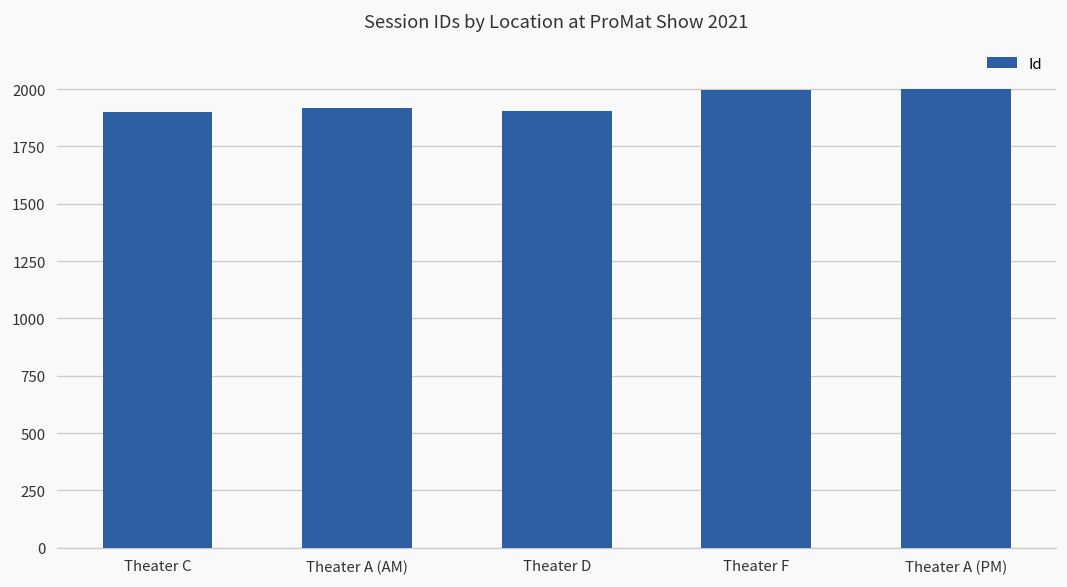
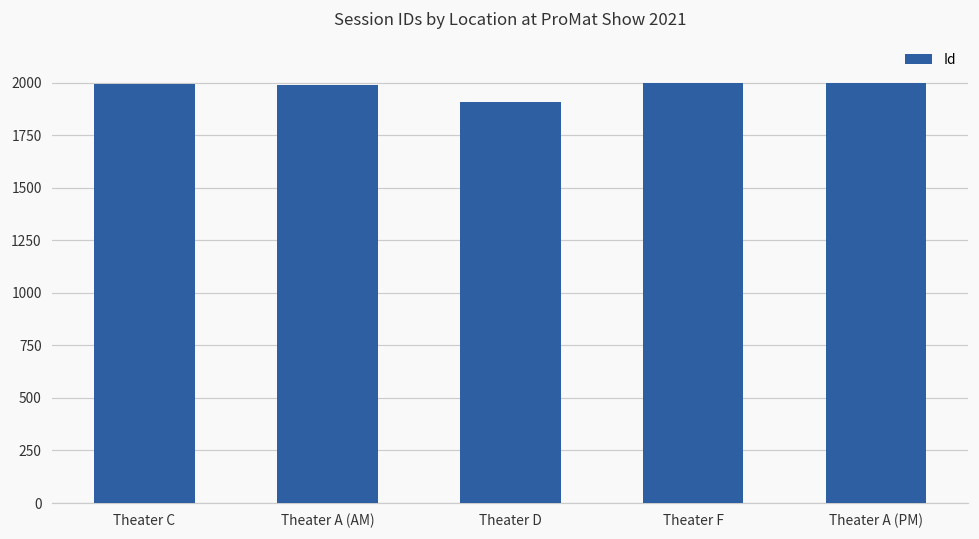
Theater C: 1900 -> 1990
Theater A (AM): 1920 -> 1990
